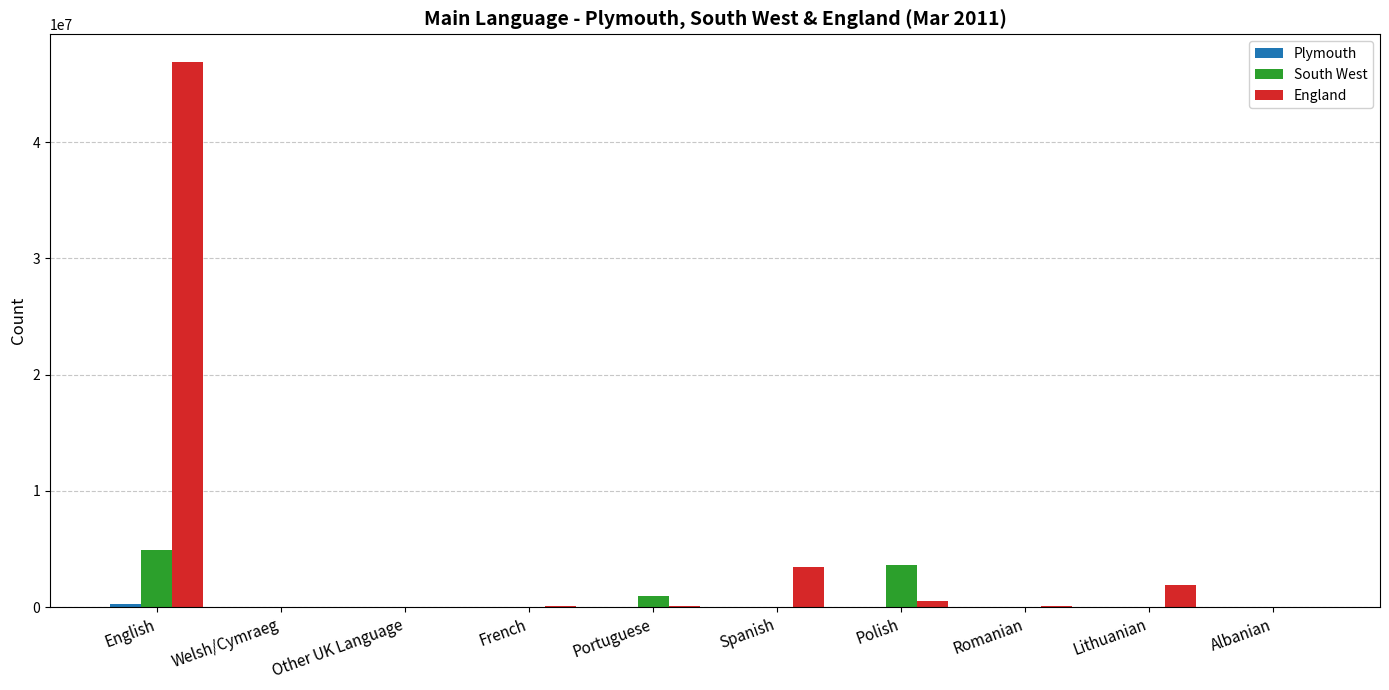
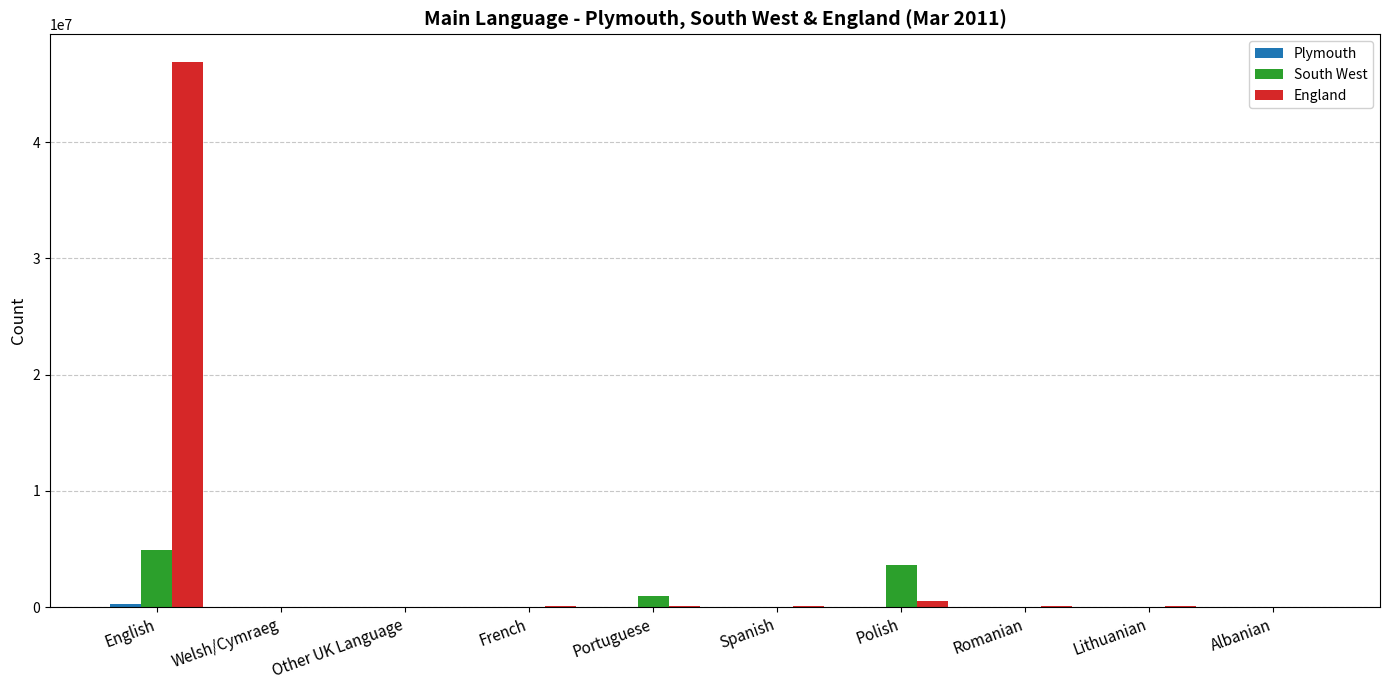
England, Spanish: 3400000 -> 100000
England, Lithuanian: 1900000 -> 100000
